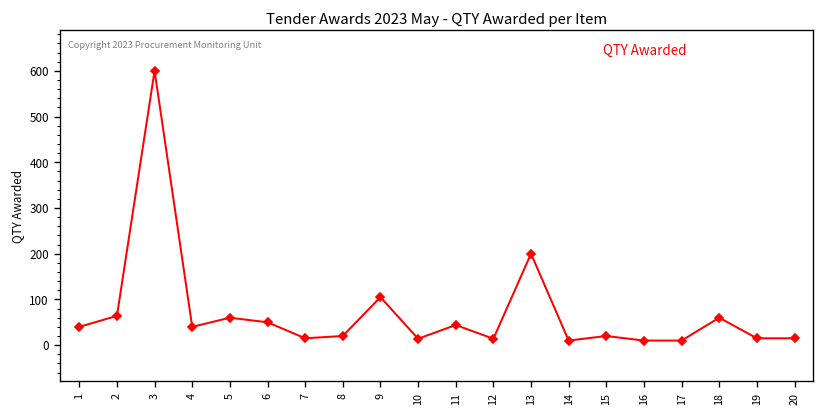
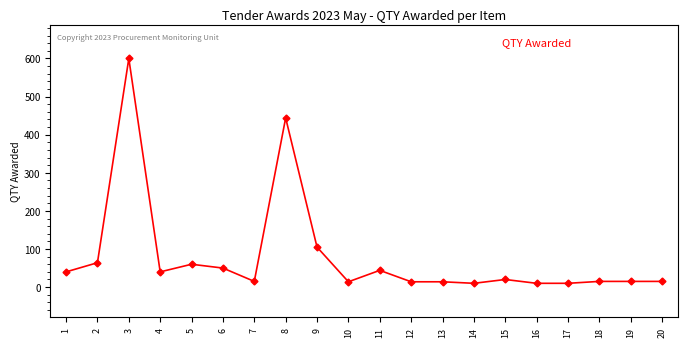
8: 20 -> 440
13: 200 -> 10
18: 60 -> 20
